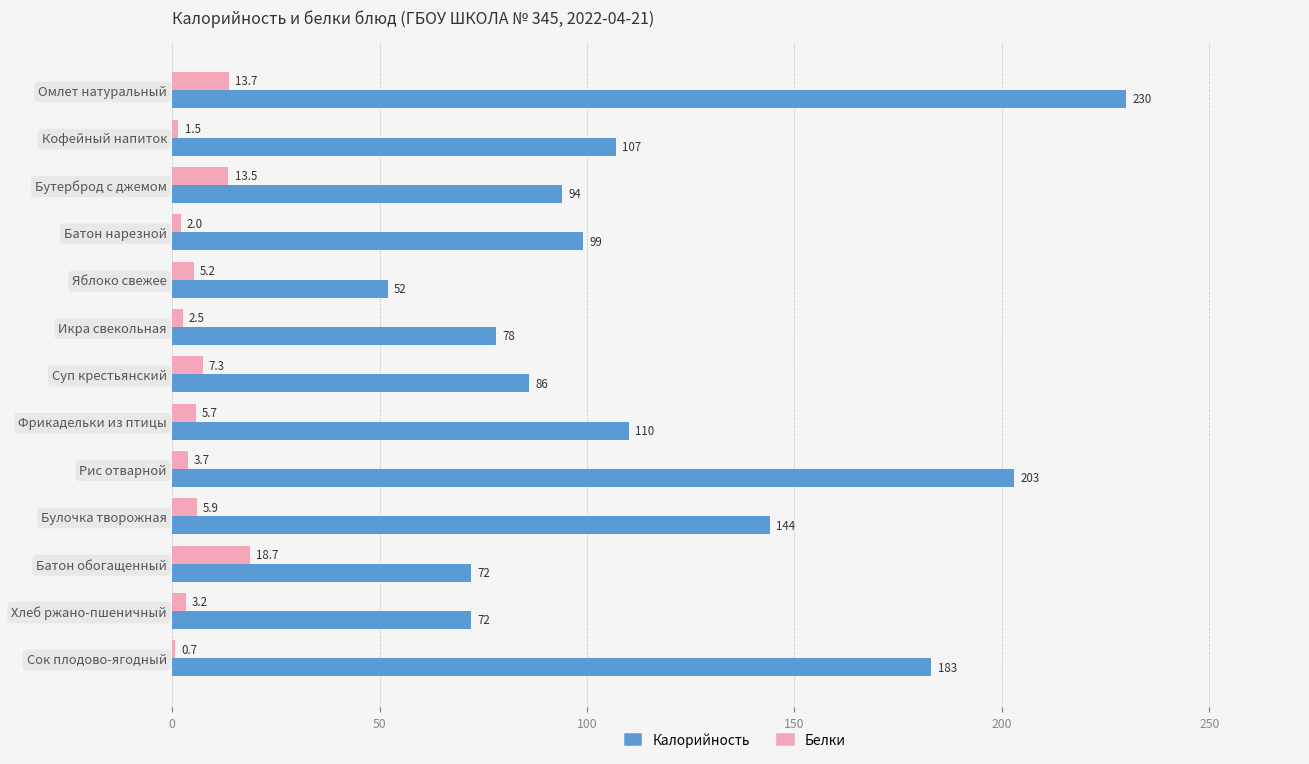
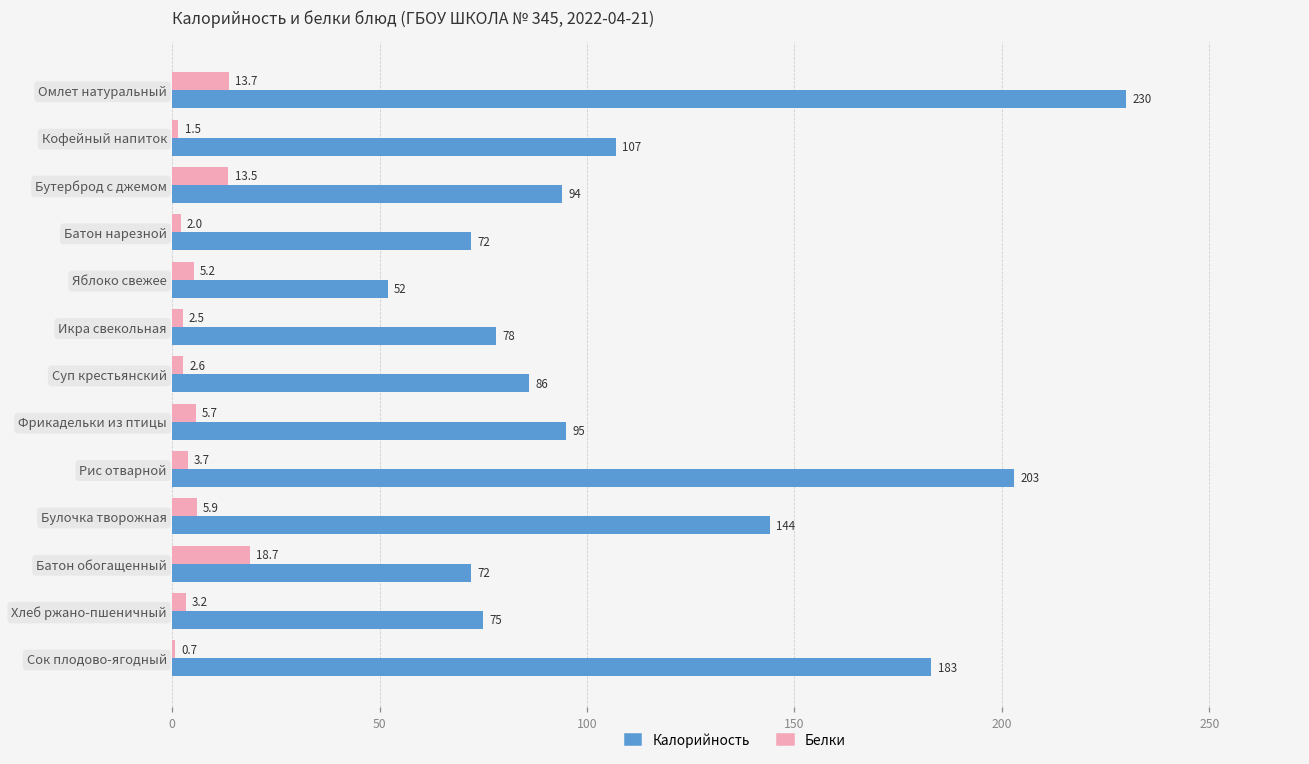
Калорийность, Батон нарезной: 99 -> 72
Белки, Суп крестьянский: 7.3 -> 2.6
Калорийность, Фрикадельки из птицы: 110 -> 95
Калорийность, Хлеб ржано-пшеничный: 72 -> 75
